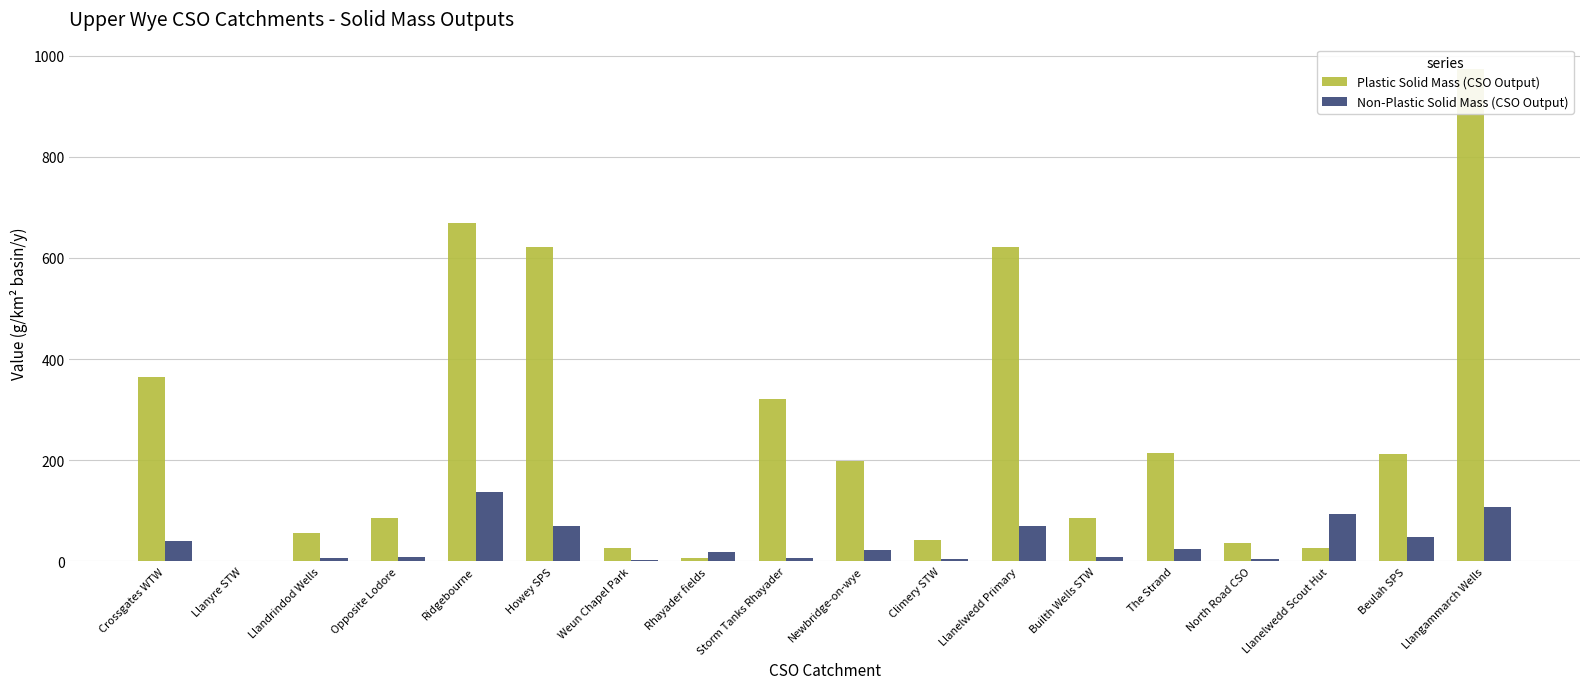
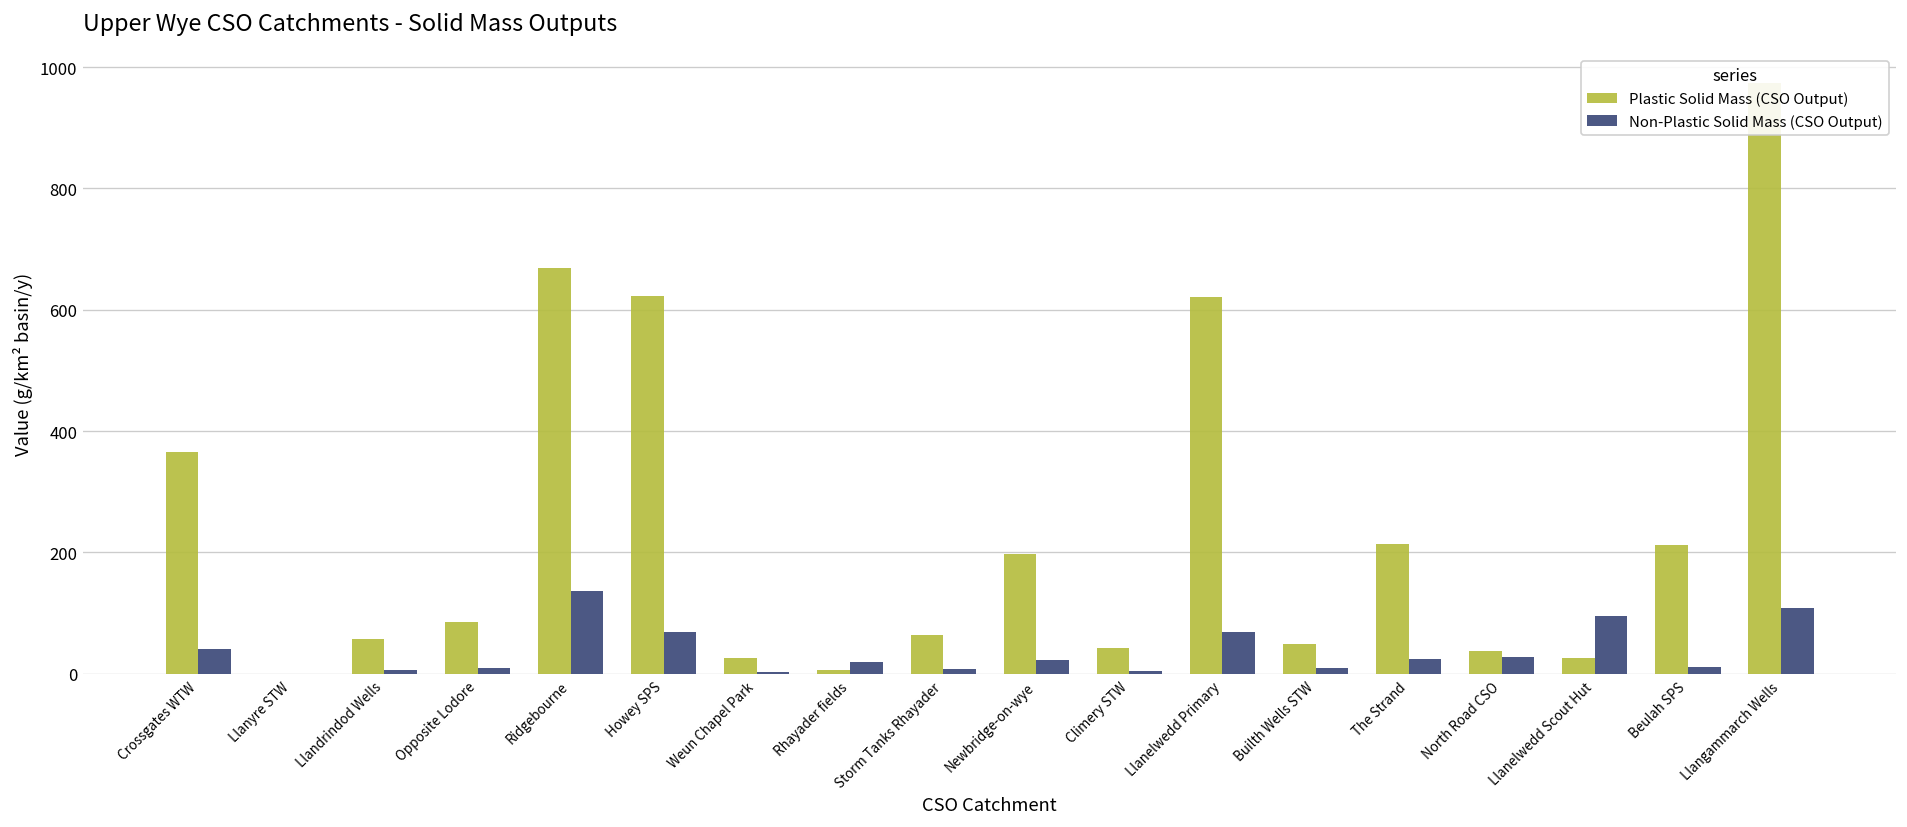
Plastic Solid Mass (CSO Output), Storm Tanks Rhayader: 320 -> 60
Plastic Solid Mass (CSO Output), Builth Wells STW: 80 -> 50
Non-Plastic Solid Mass (CSO Output), North Road CSO: 0 -> 30
Non-Plastic Solid Mass (CSO Output), Beulah SPS: 50 -> 10
